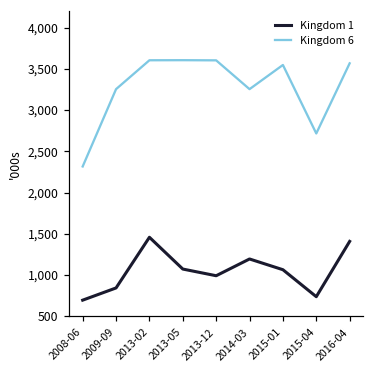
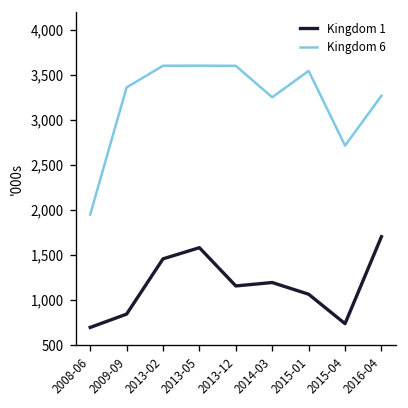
Kingdom 6, 2008-06: 2,300 -> 2,000
Kingdom 6, 2009-09: 3,300 -> 3,400
Kingdom 1, 2013-05: 1,100 -> 1,600
Kingdom 1, 2013-12: 1,000 -> 1,200
Kingdom 1, 2016-04: 1,400 -> 1,700
Kingdom 6, 2016-04: 3,600 -> 3,300
